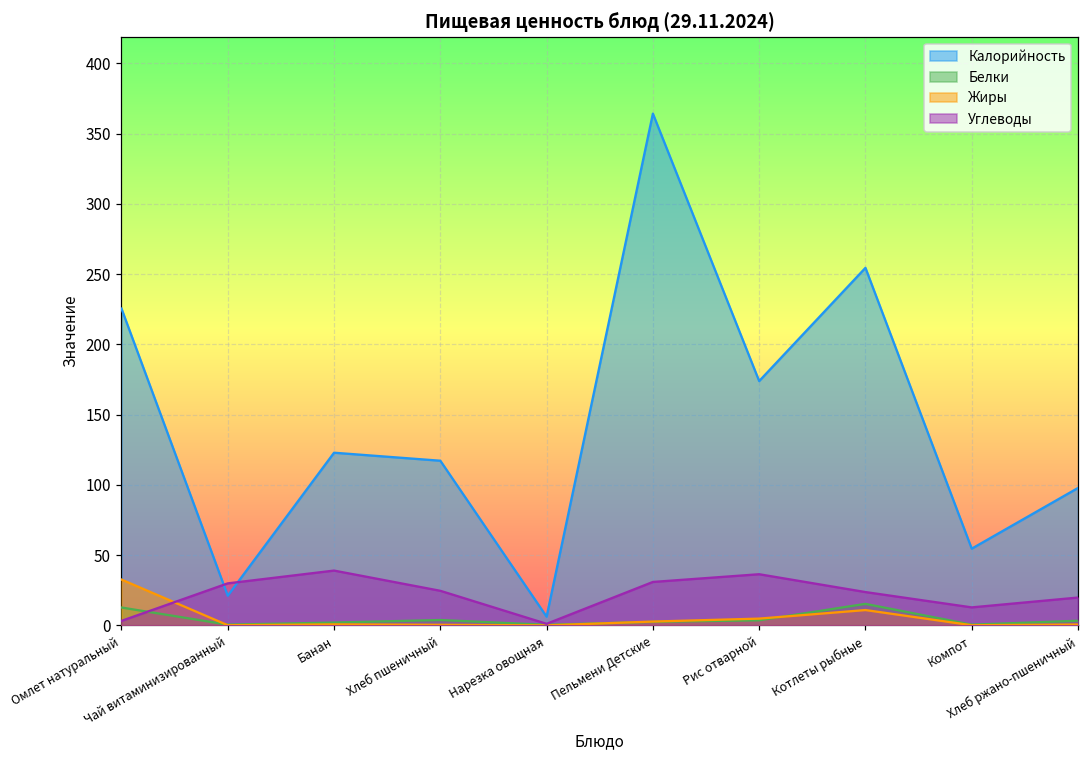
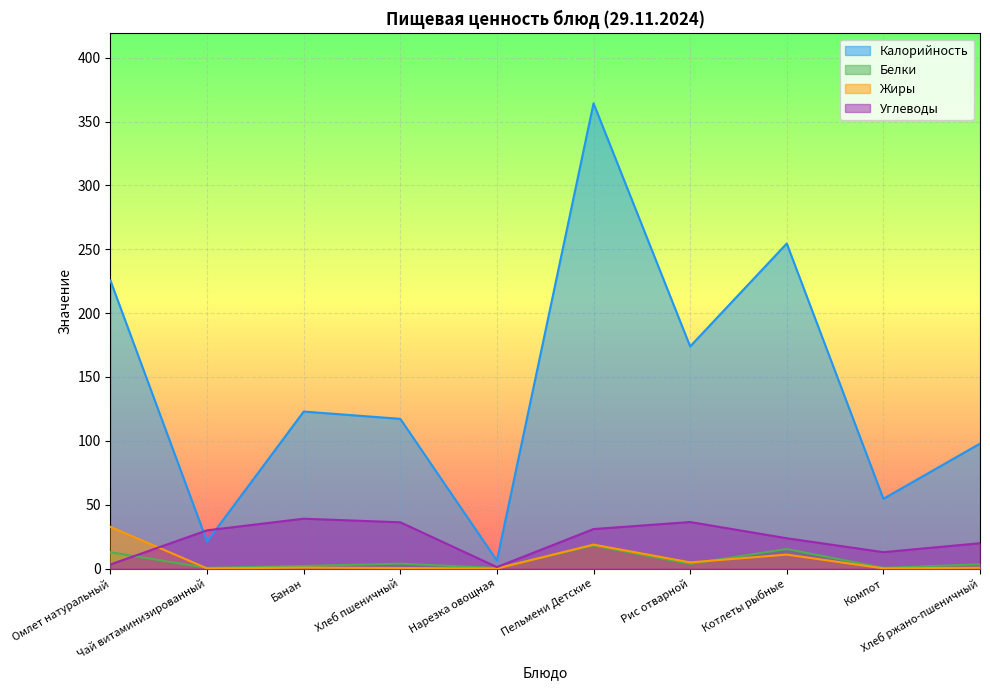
Углеводы, Хлеб пшеничный: 25 -> 36
Белки, Пельмени Детские: 3 -> 18
Жиры, Пельмени Детские: 3 -> 19
